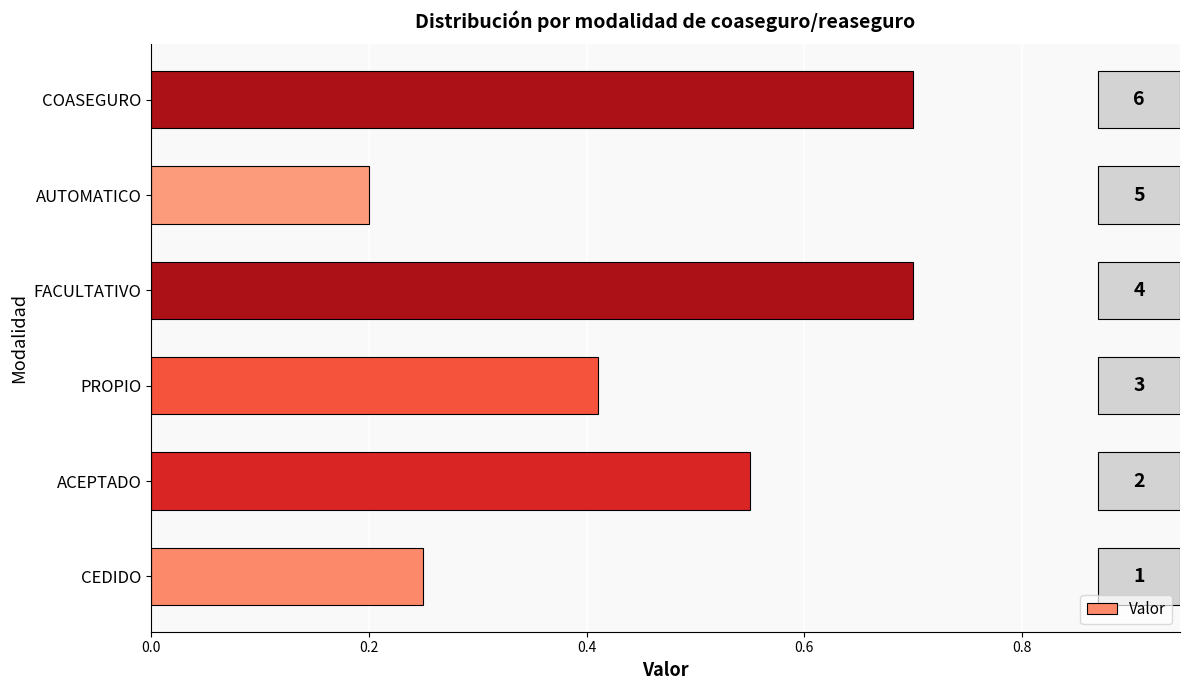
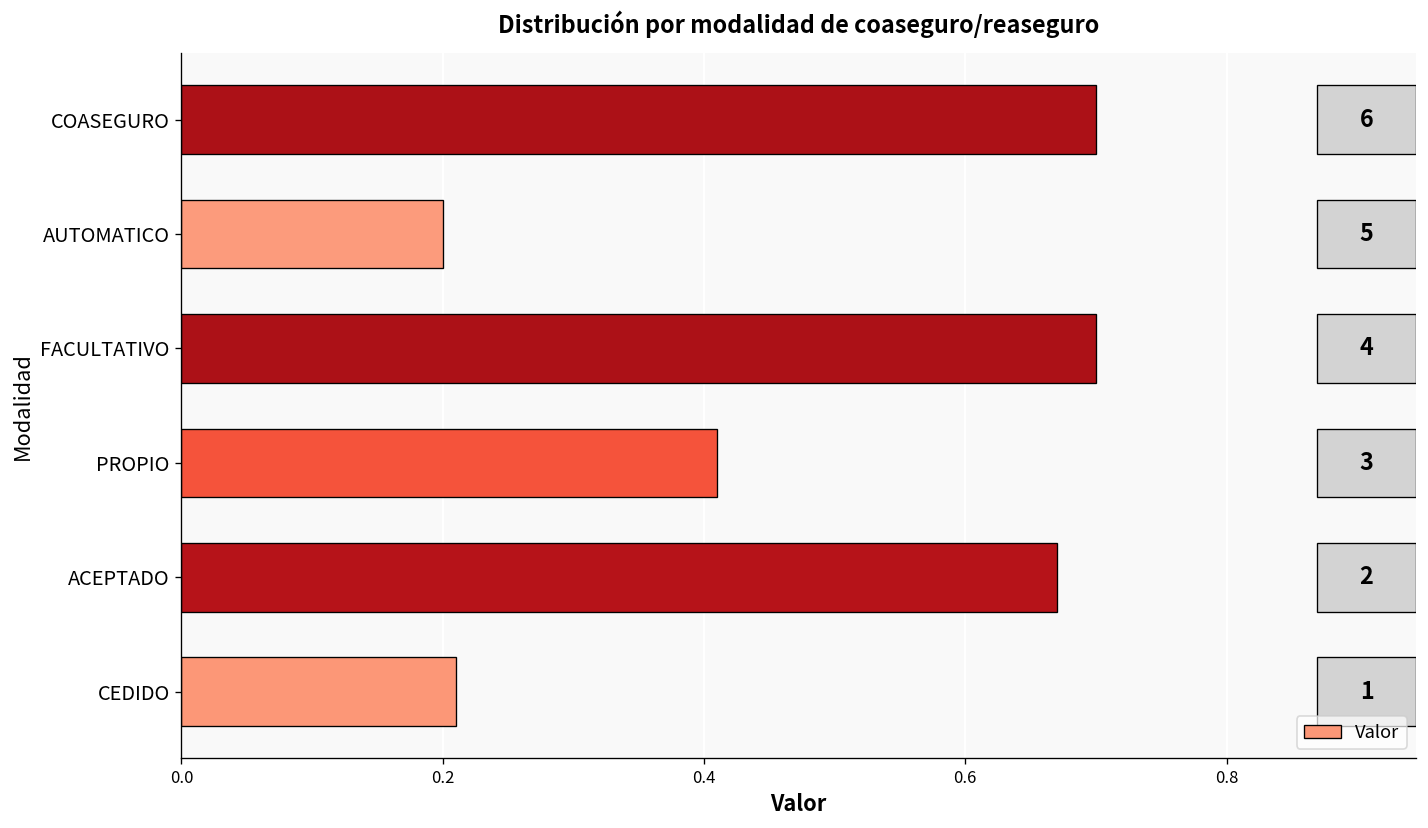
ACEPTADO: 0.55 -> 0.67
CEDIDO: 0.25 -> 0.21
